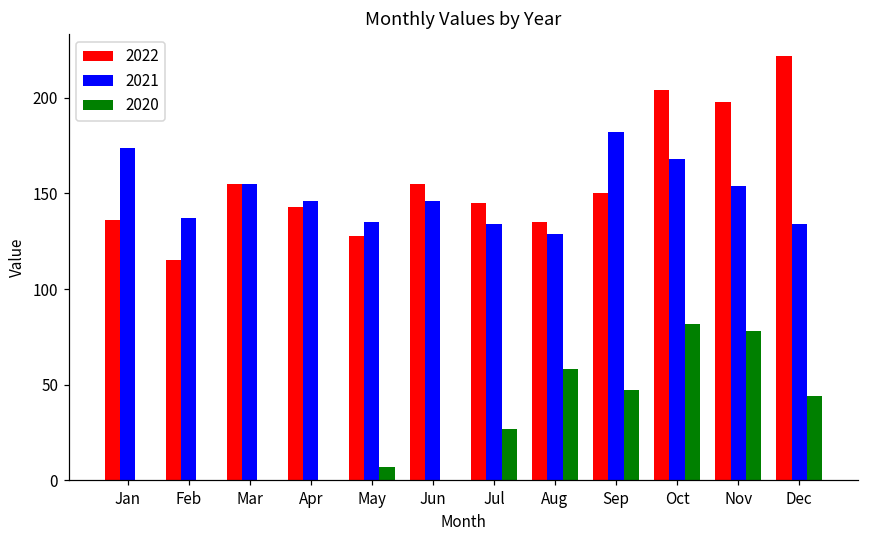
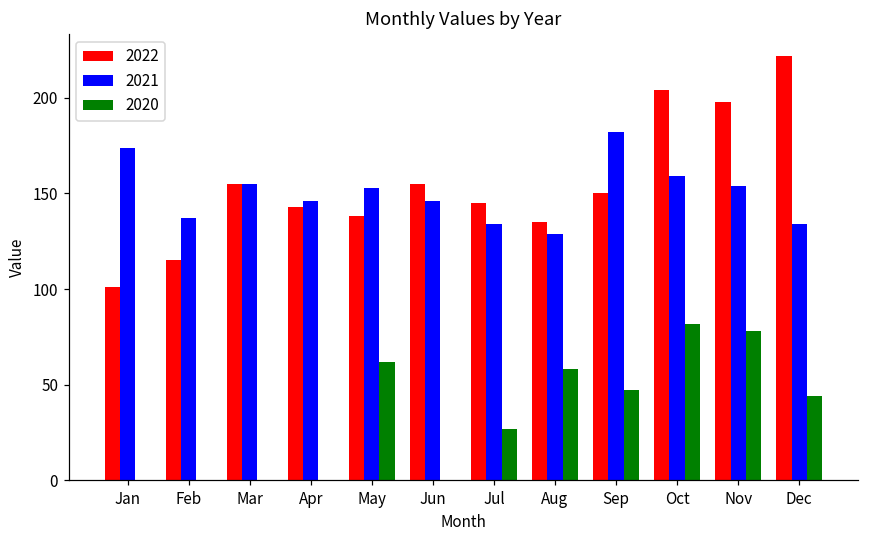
2022, Jan: 136 -> 101
2022, May: 128 -> 138
2021, May: 135 -> 153
2020, May: 7 -> 62
2021, Oct: 168 -> 159
